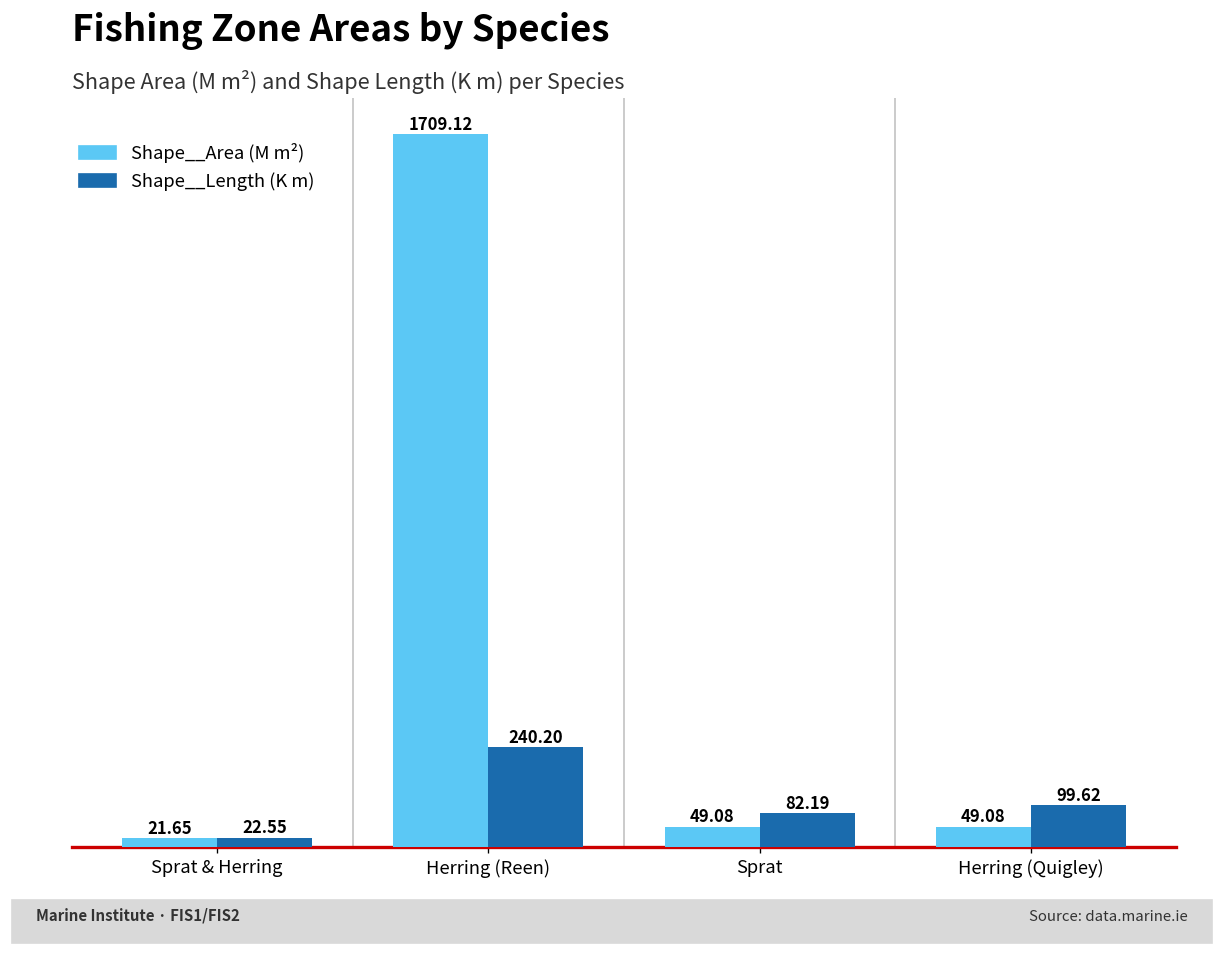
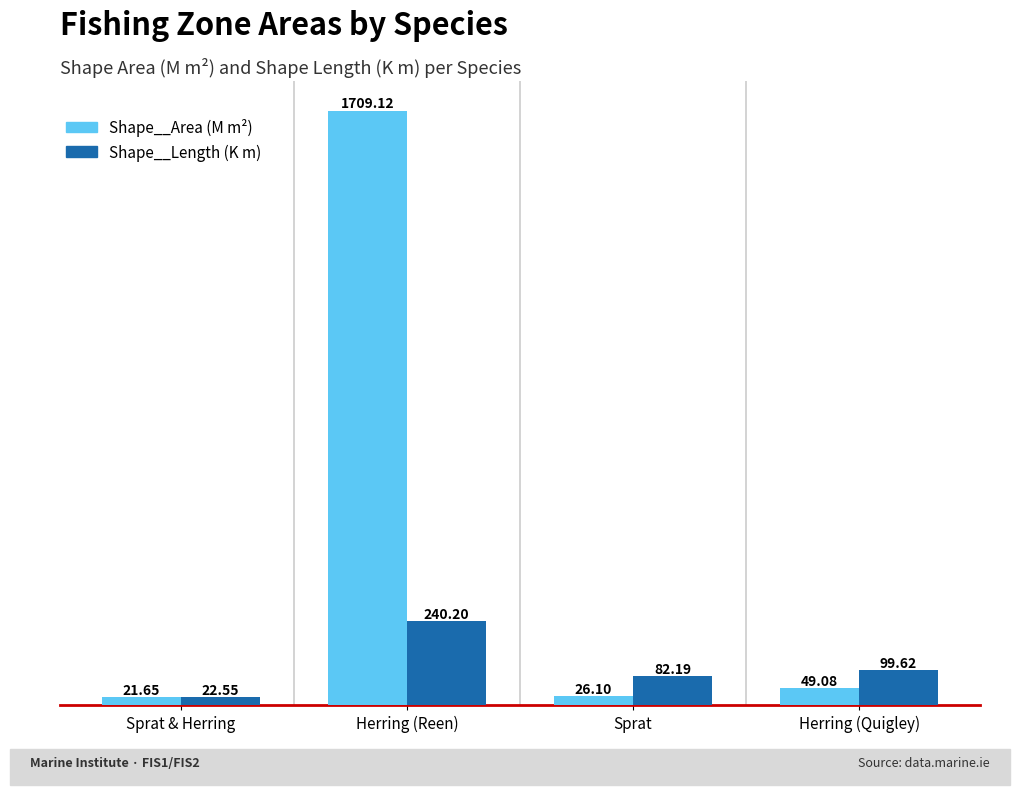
Shape__Area (M m²), Sprat: 49.08 -> 26.10
